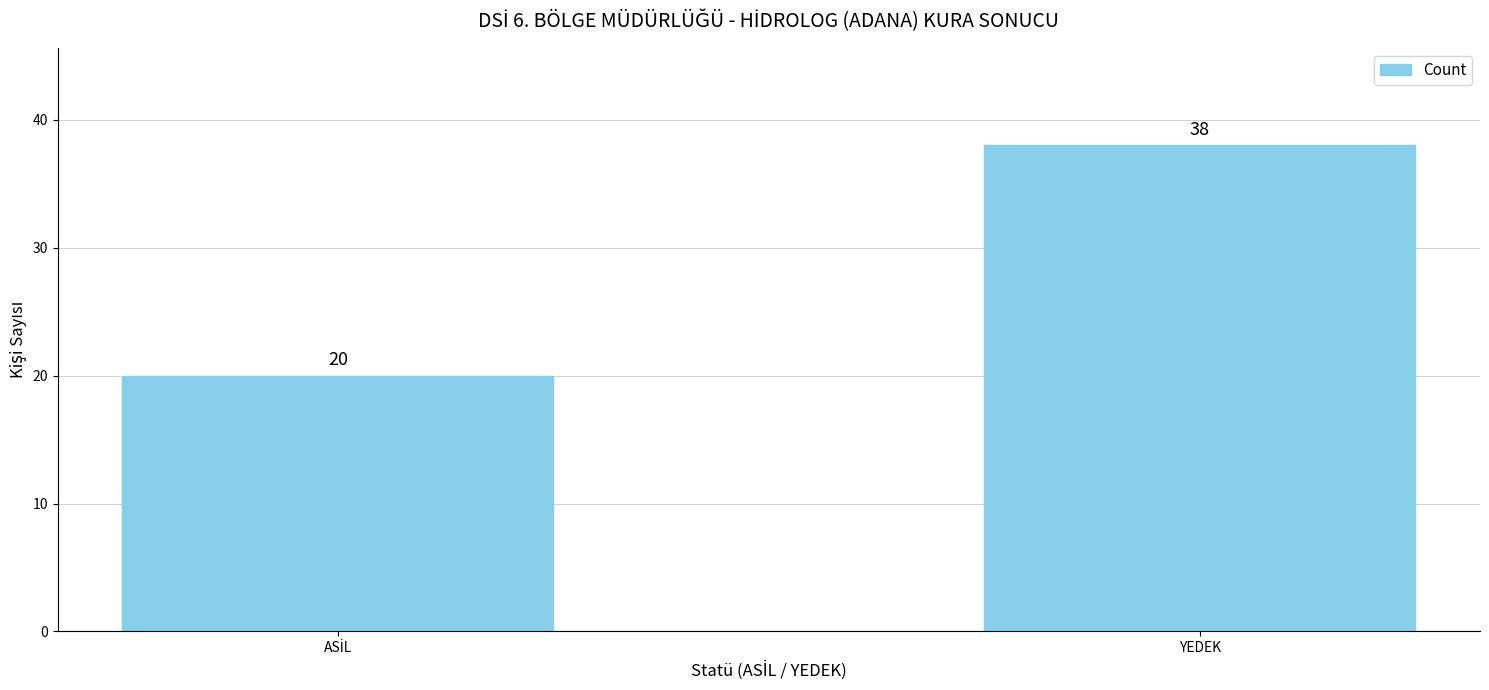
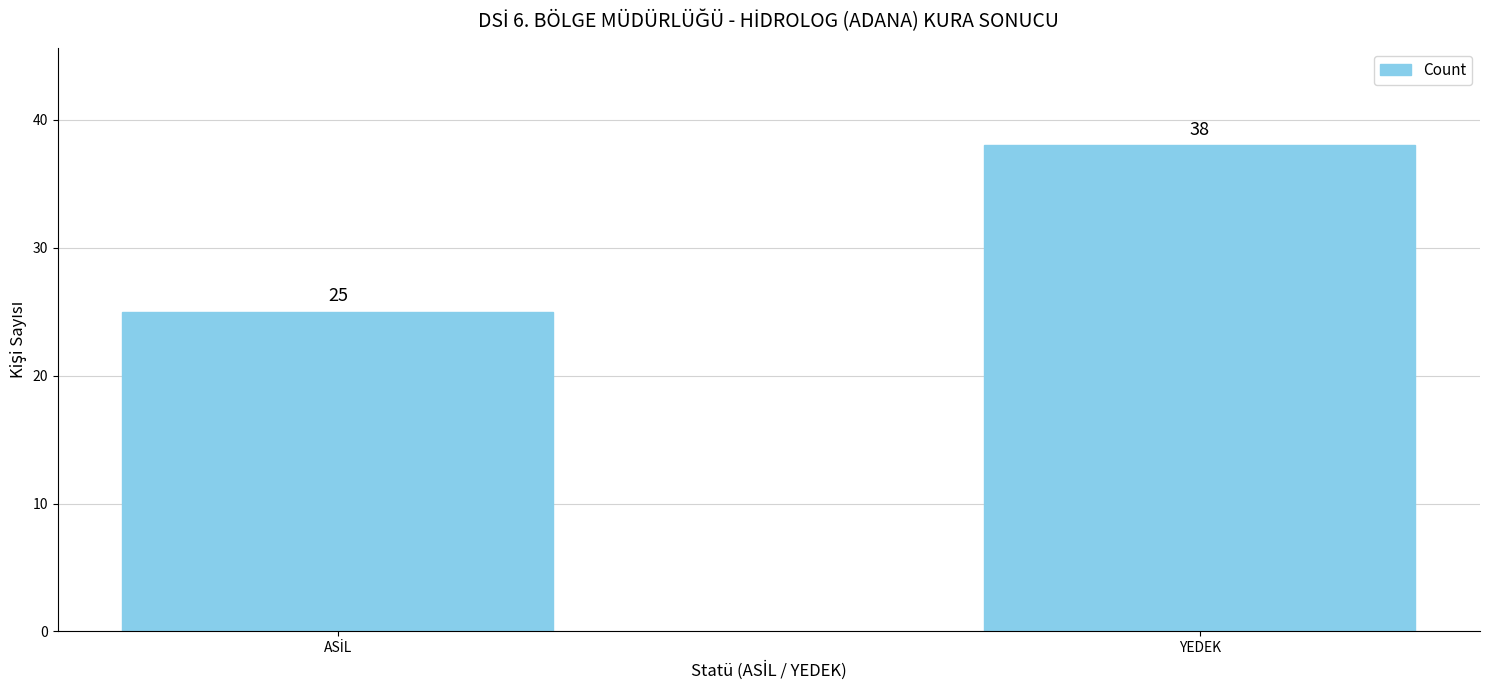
ASİL: 20 -> 25
